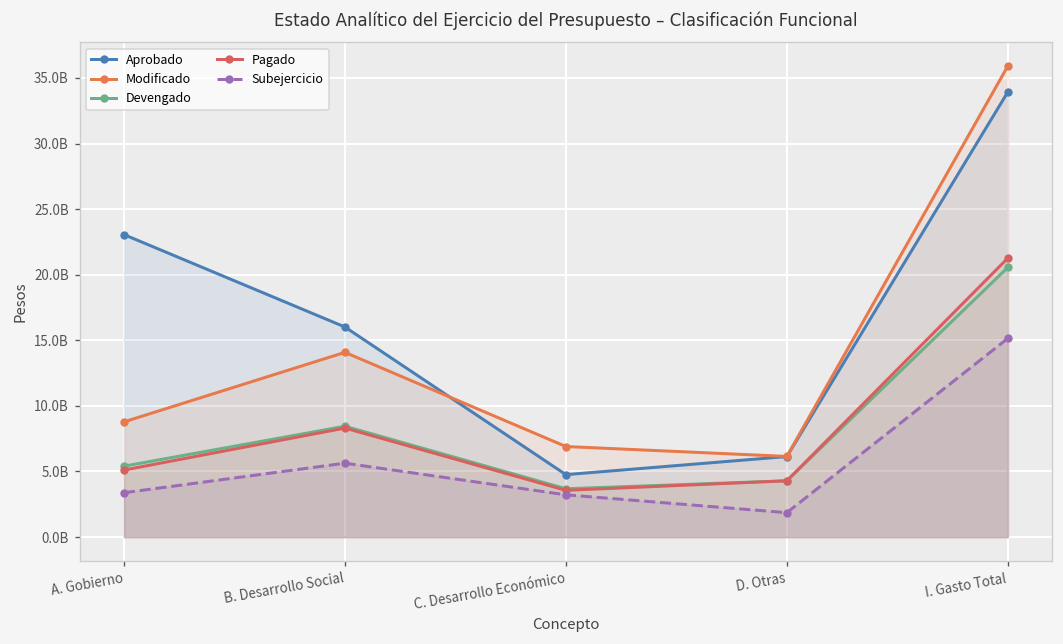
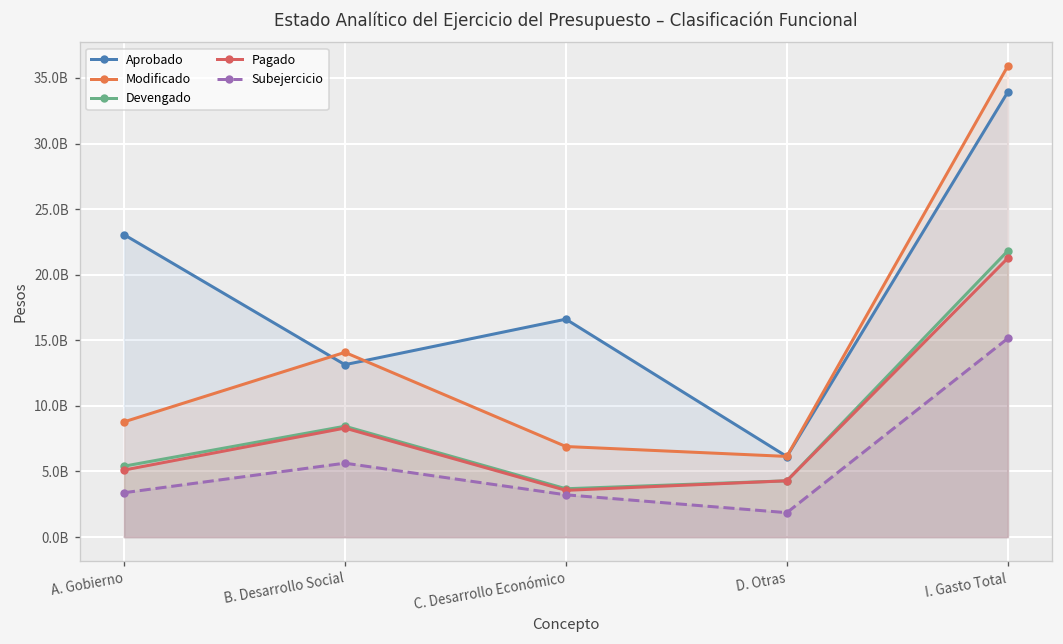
Aprobado, B. Desarrollo Social: 16000000000 -> 13100000000
Aprobado, C. Desarrollo Económico: 4800000000 -> 16600000000
Devengado, I. Gasto Total: 20600000000 -> 21800000000
